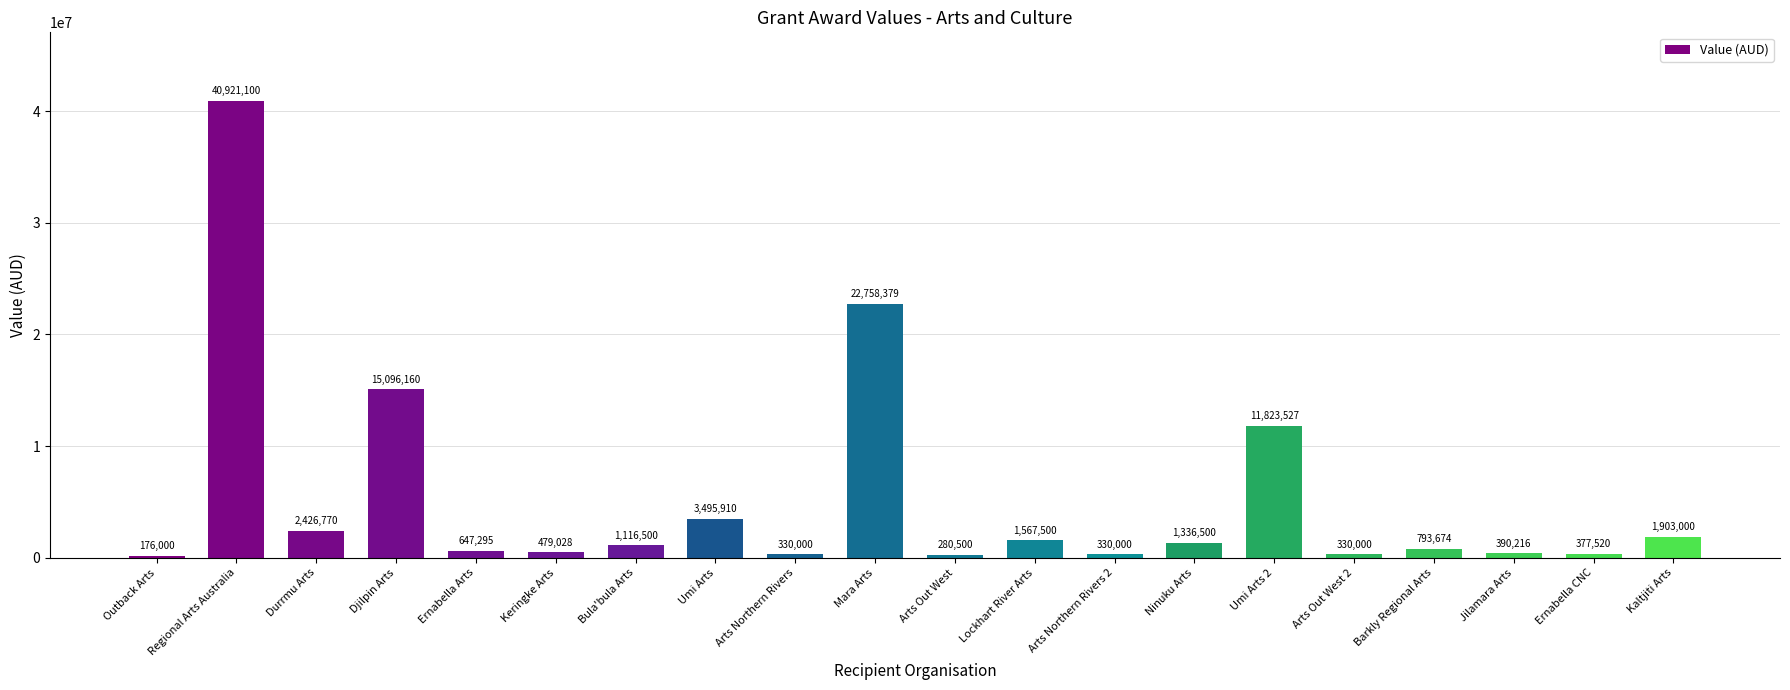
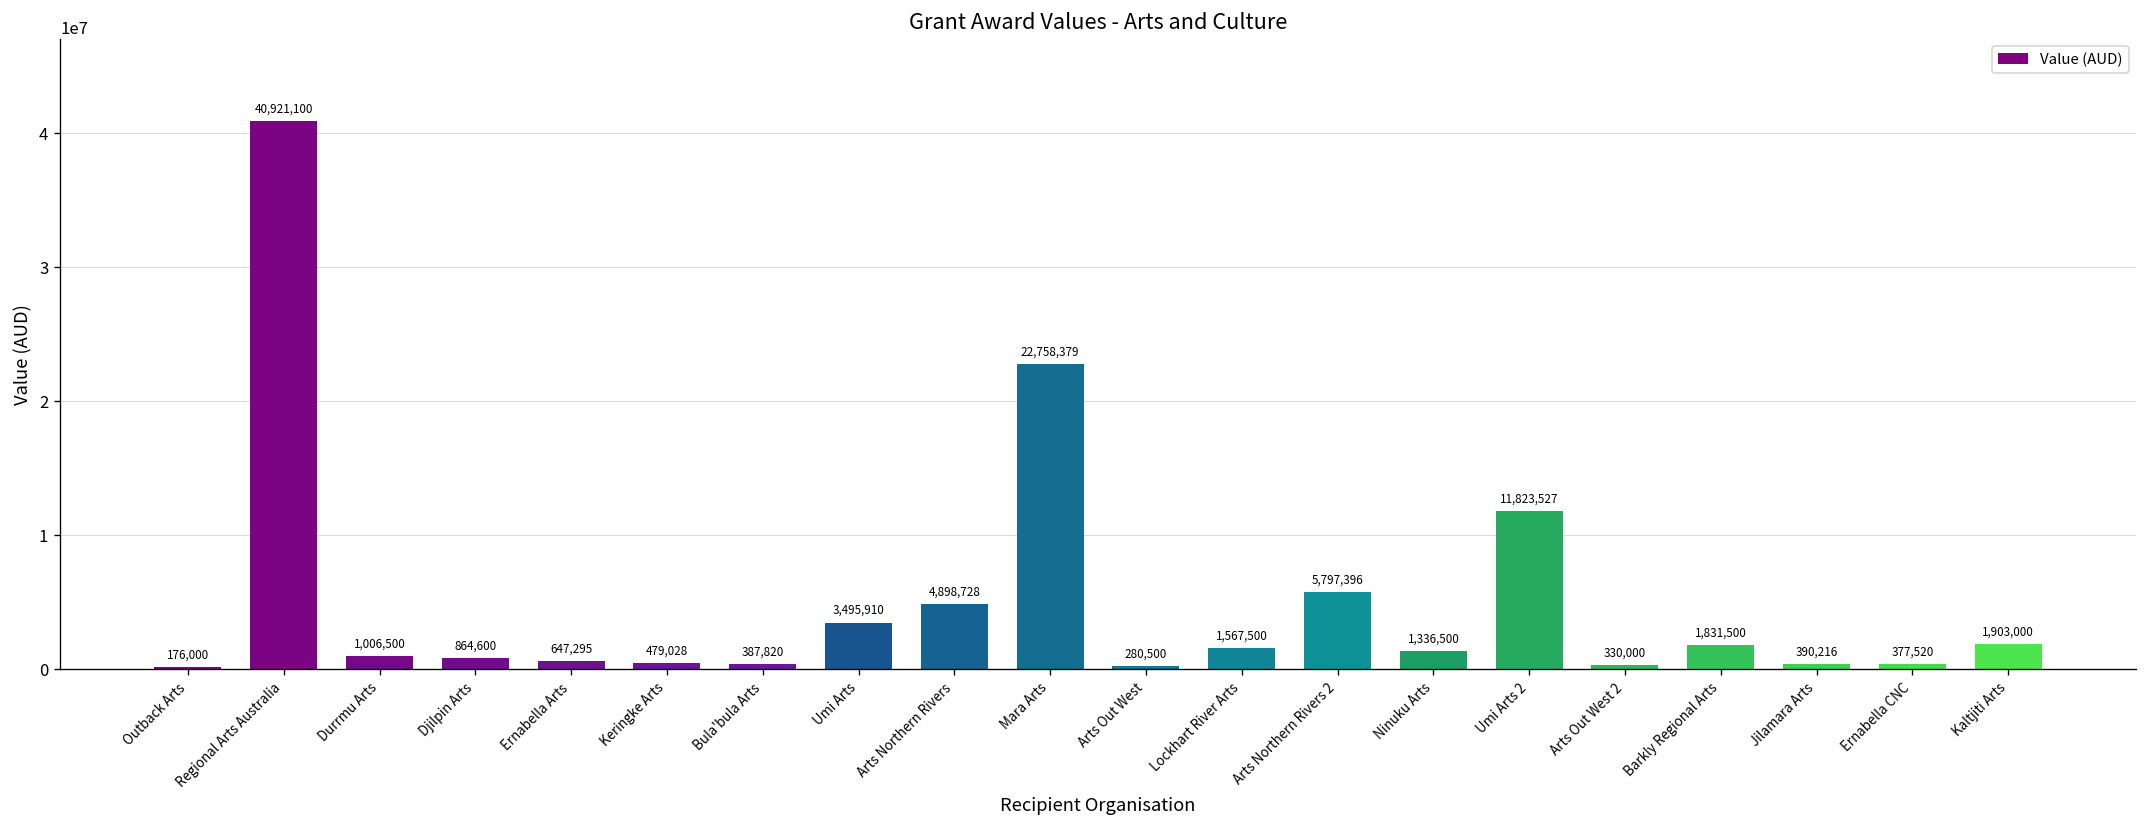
Durrmu Arts: 2,426,770 -> 1,006,500
Djilpin Arts: 15,096,160 -> 864,600
Bula'bula Arts: 1,116,500 -> 387,820
Arts Northern Rivers: 330,000 -> 4,898,728
Arts Northern Rivers 2: 330,000 -> 5,797,396
Barkly Regional Arts: 793,674 -> 1,831,500
